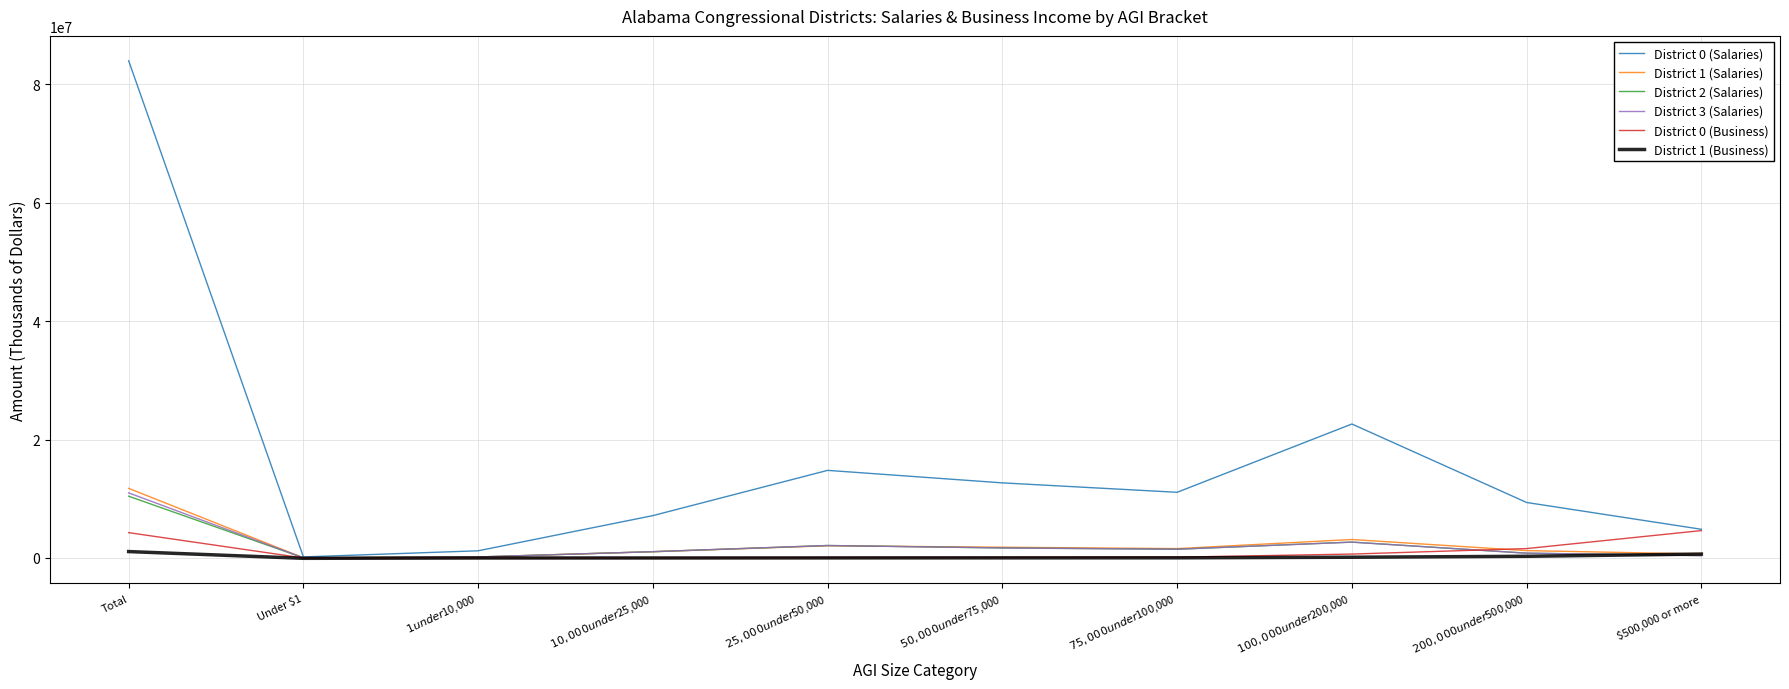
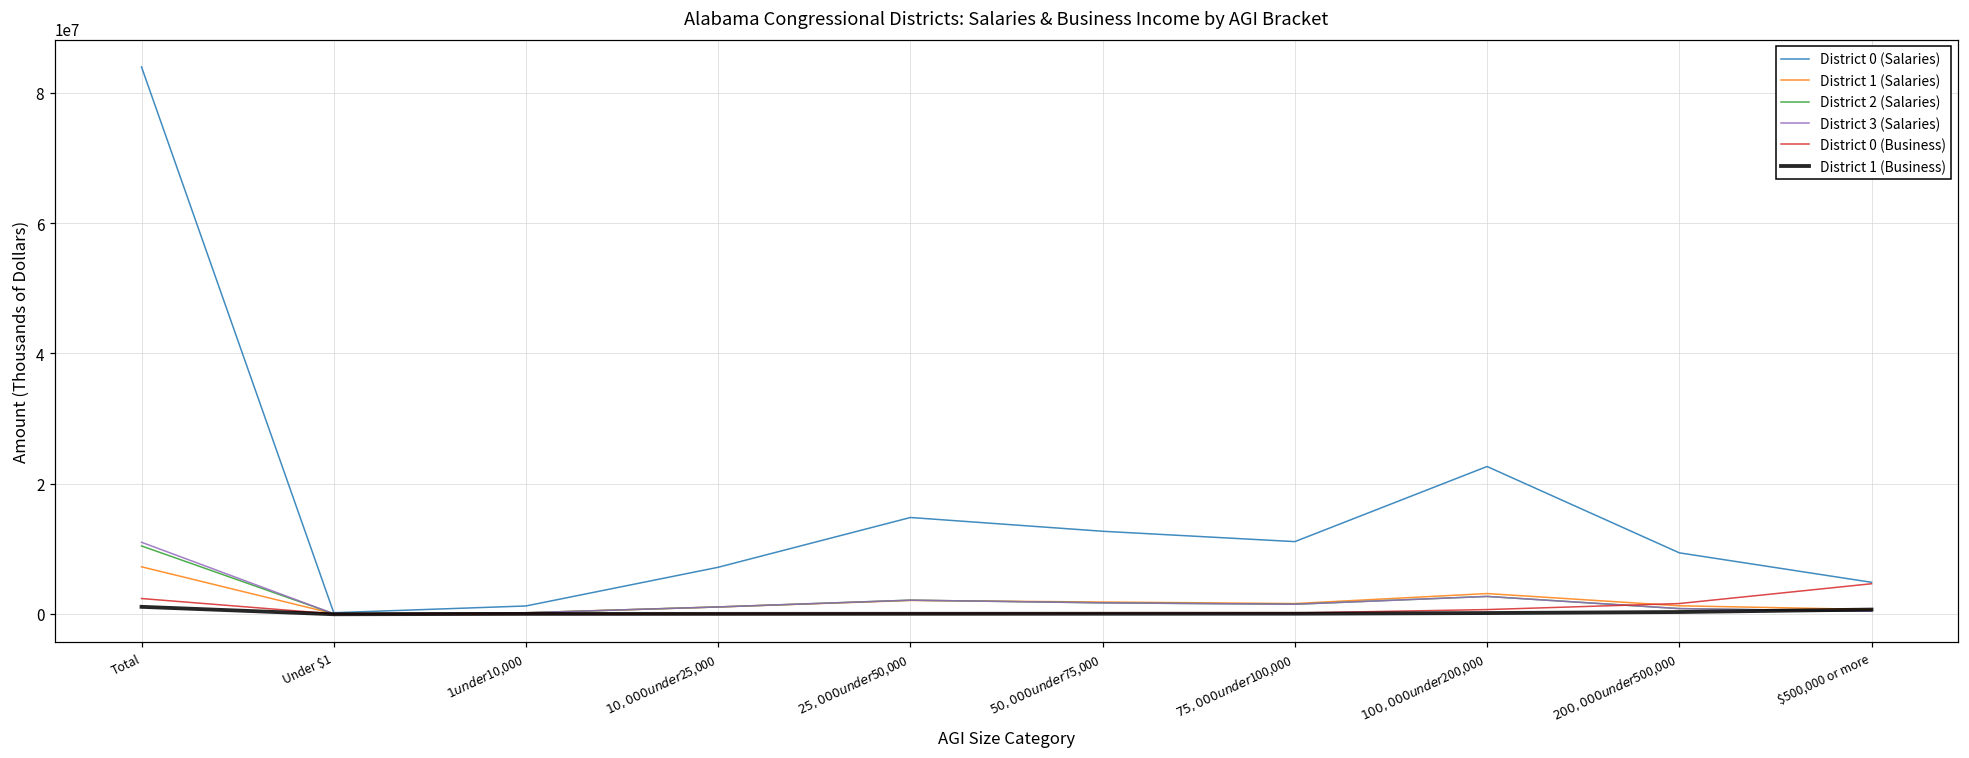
District 1 (Salaries), Total: 12000000 -> 7000000
District 0 (Business), Total: 4000000 -> 2000000
